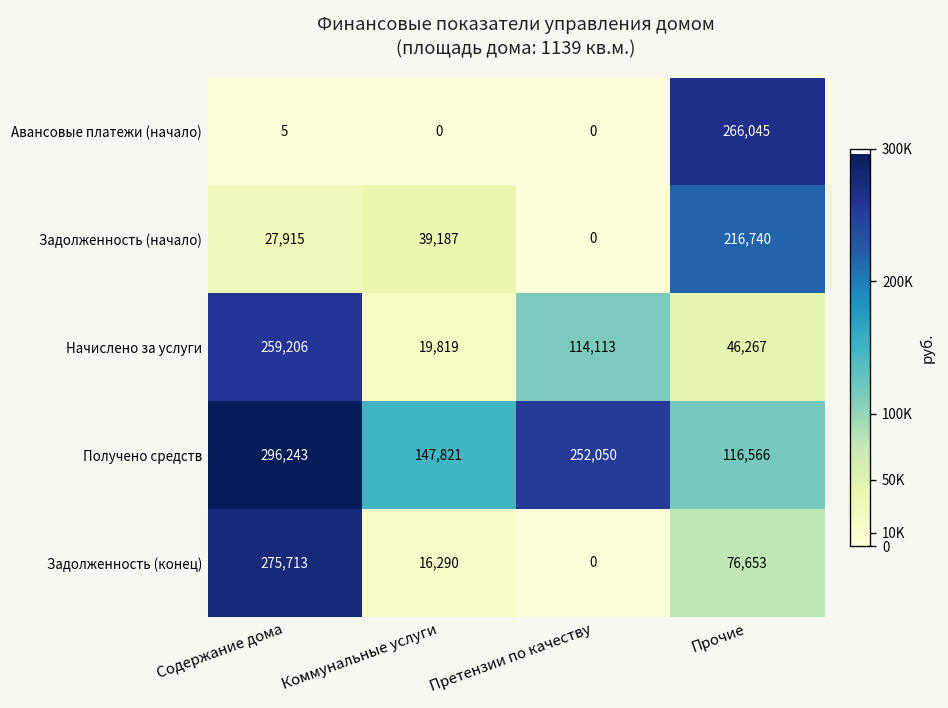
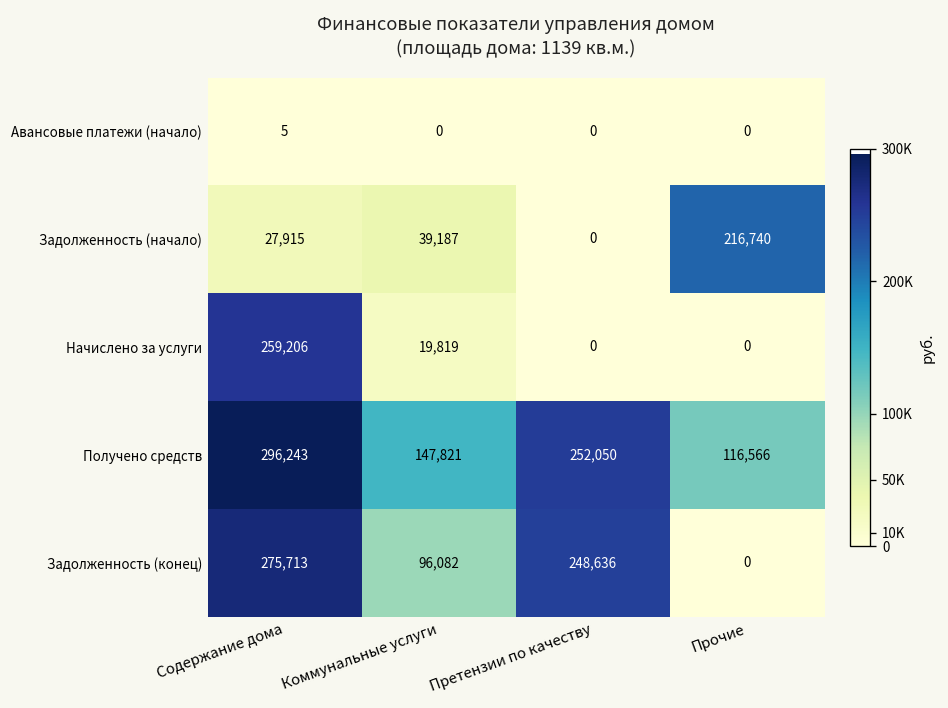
Авансовые платежи (начало), Прочие: 266,045 -> 0
Начислено за услуги, Претензии по качеству: 114,113 -> 0
Начислено за услуги, Прочие: 46,267 -> 0
Задолженность (конец), Коммунальные услуги: 16,290 -> 96,082
Задолженность (конец), Претензии по качеству: 0 -> 248,636
Задолженность (конец), Прочие: 76,653 -> 0
